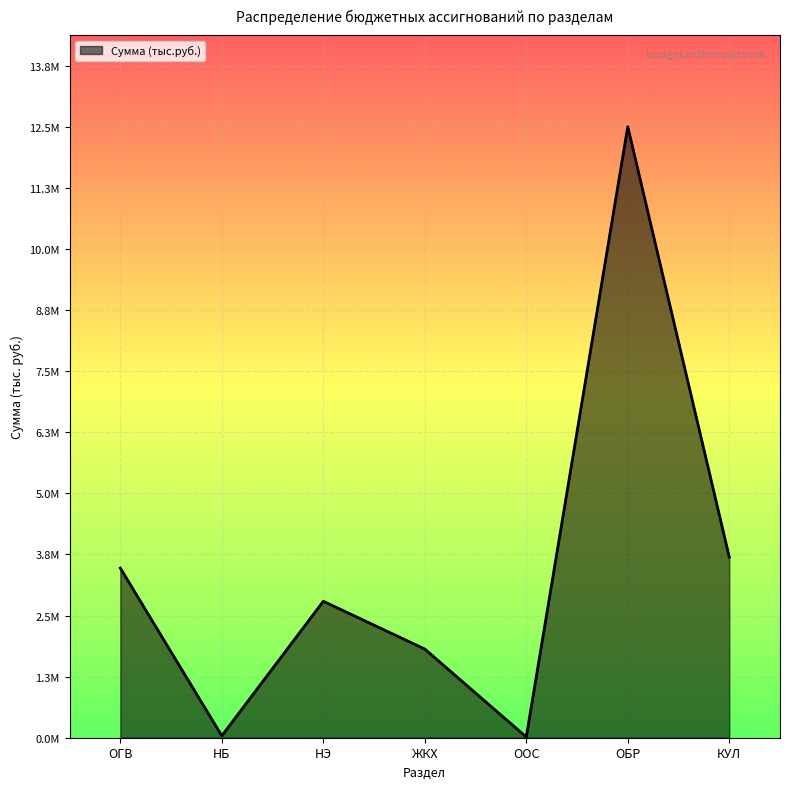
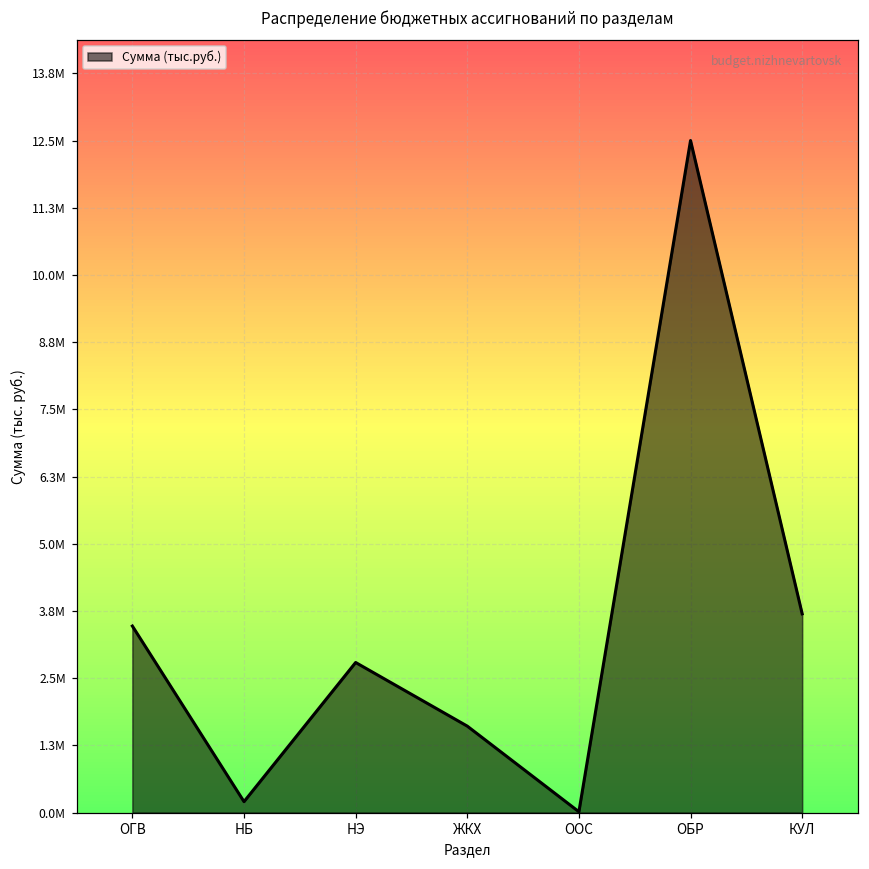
НБ: 0 -> 200000
ЖКХ: 1800000 -> 1600000
